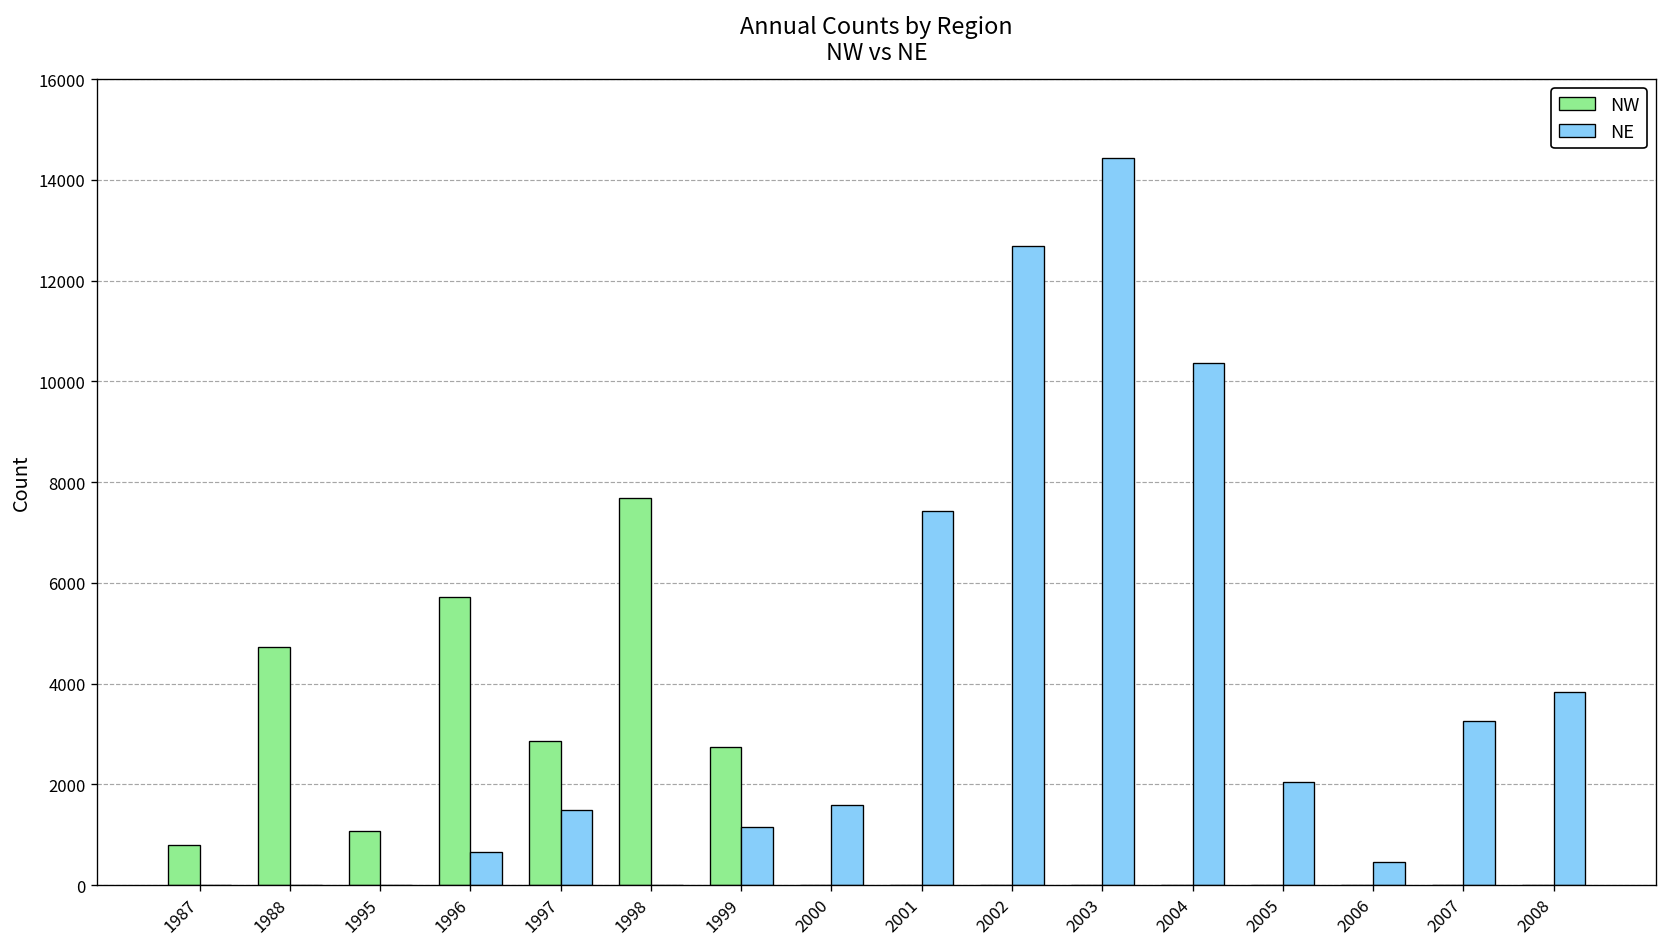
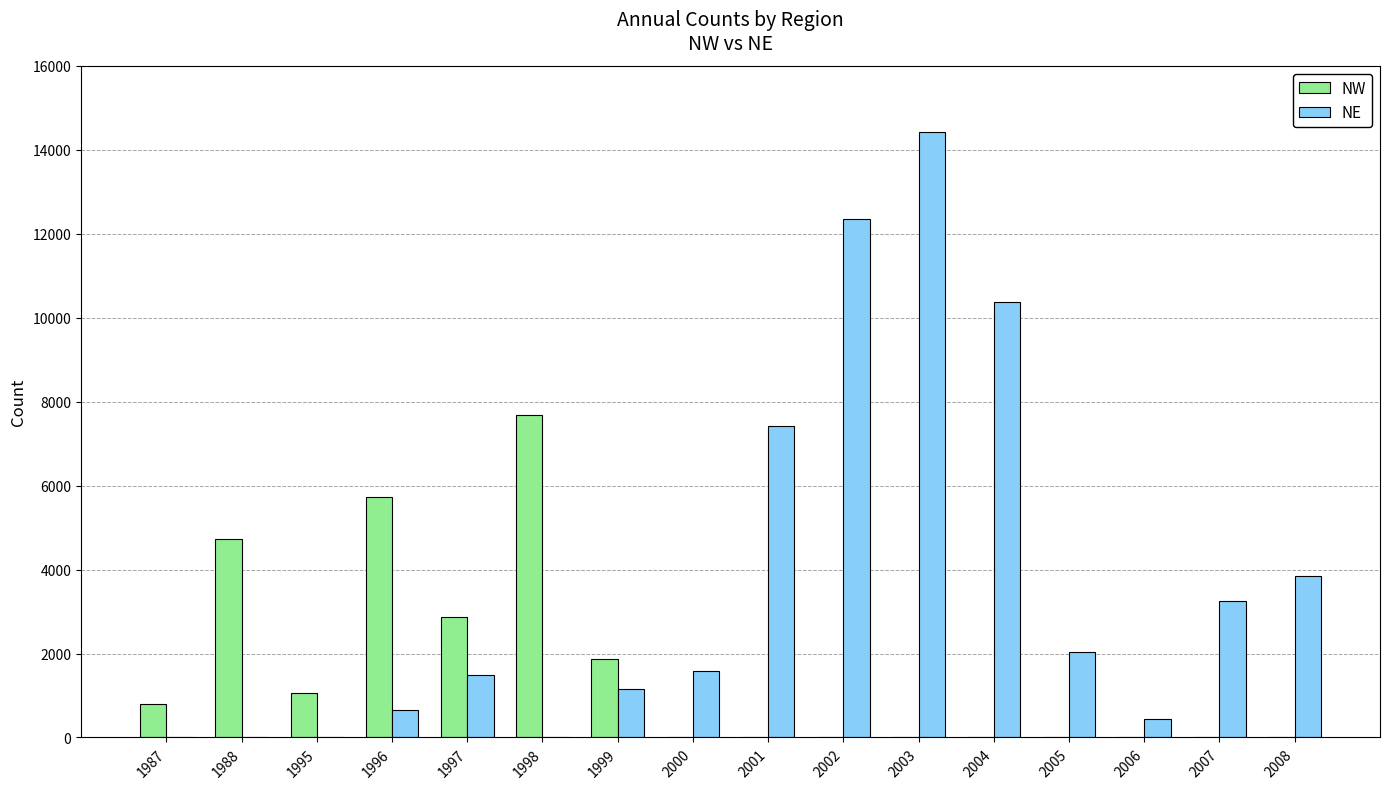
NW, 1999: 2700 -> 1900
NE, 2002: 12700 -> 12400
